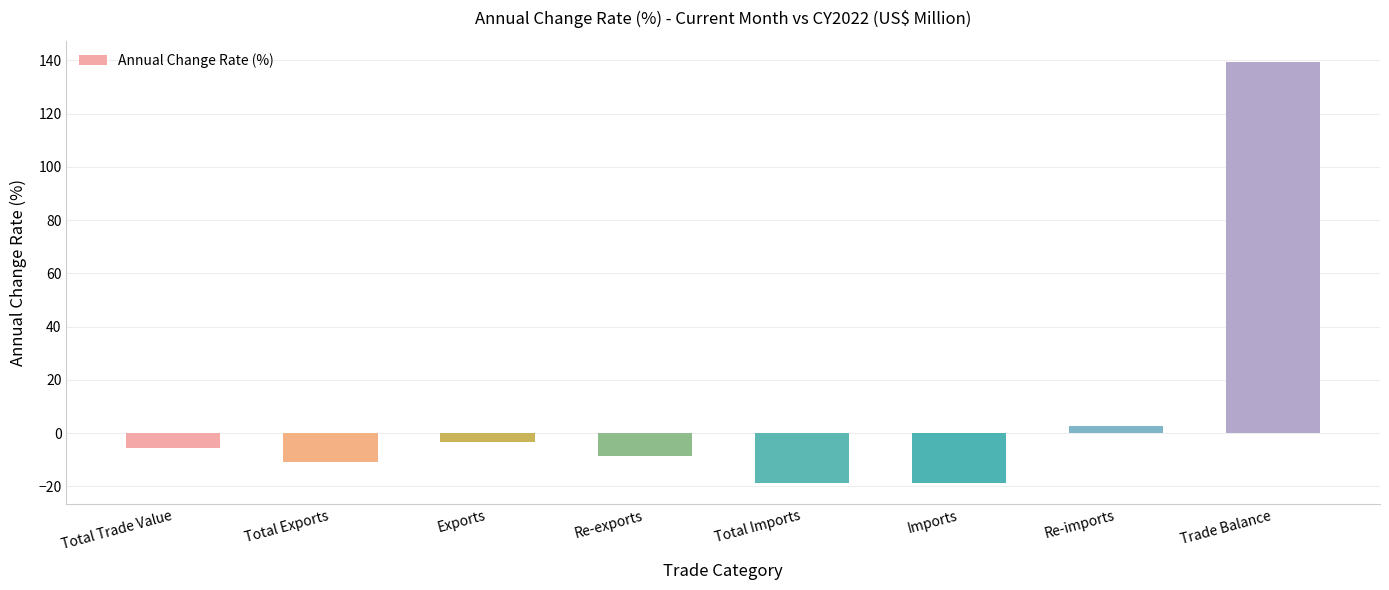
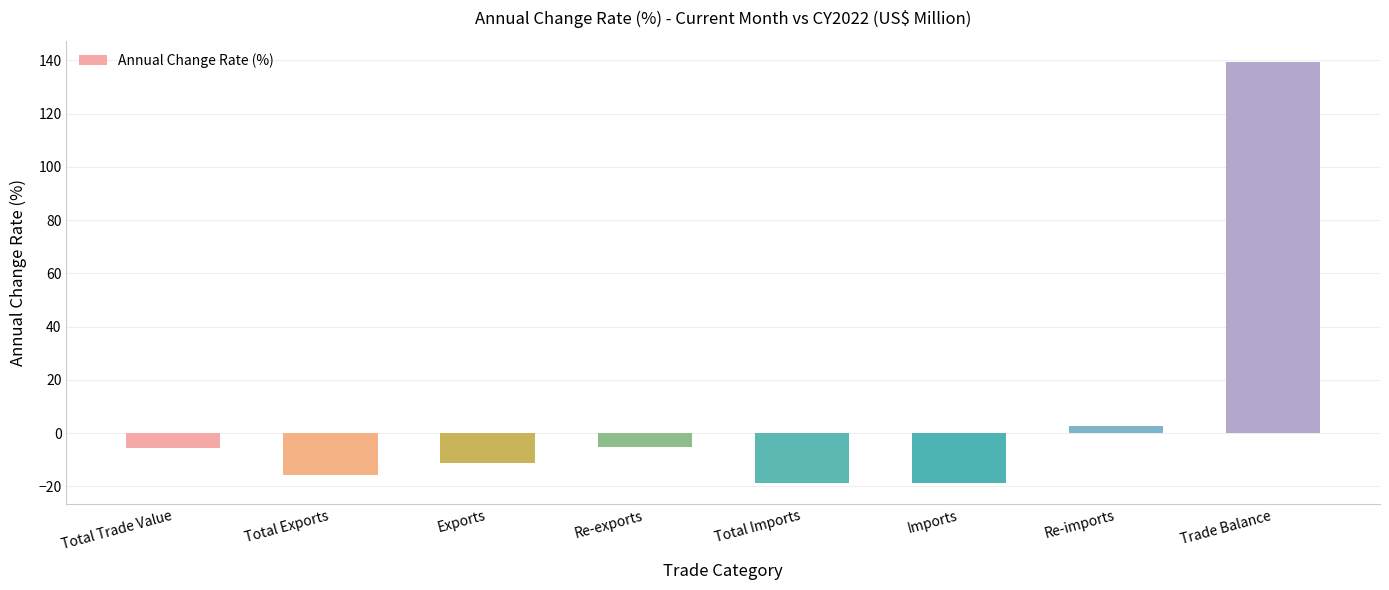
Total Exports: -11 -> -16
Exports: -3 -> -11
Re-exports: -8 -> -5
